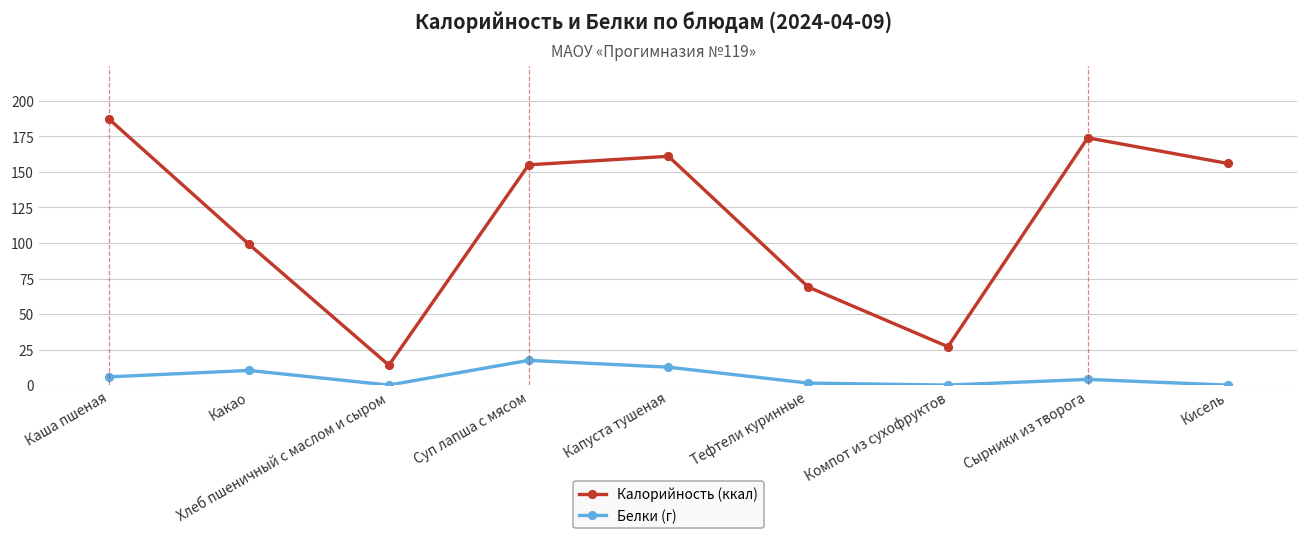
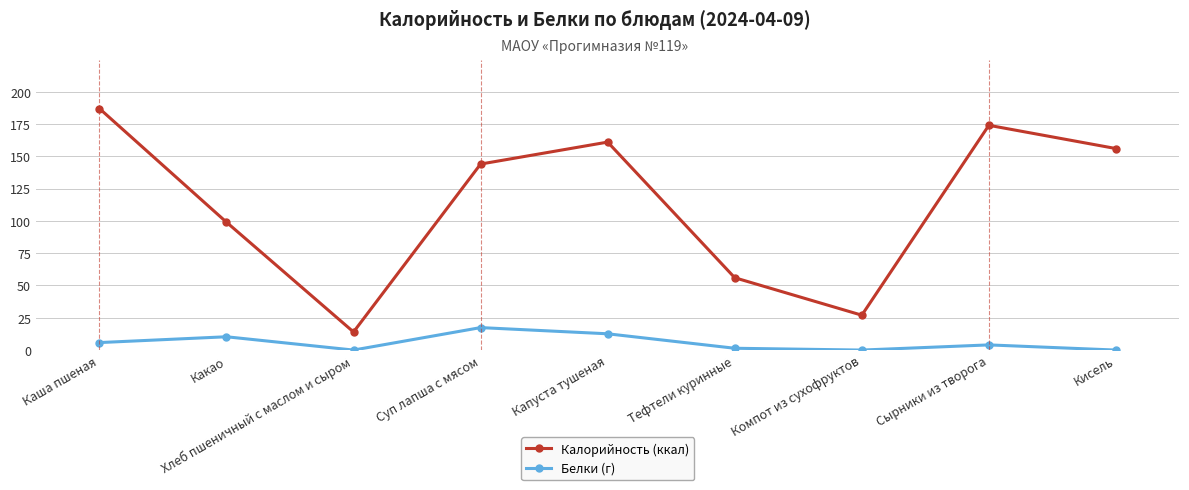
Калорийность (ккал), Суп лапша с мясом: 155 -> 144
Калорийность (ккал), Тефтели куринные: 69 -> 56
